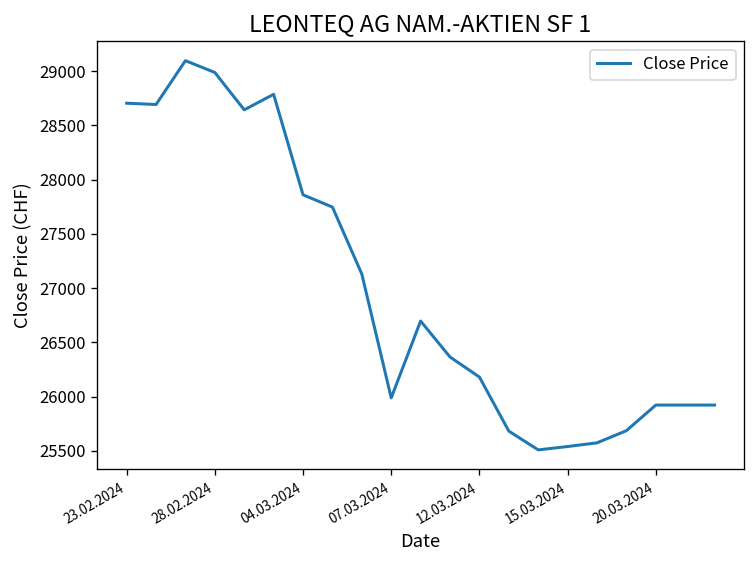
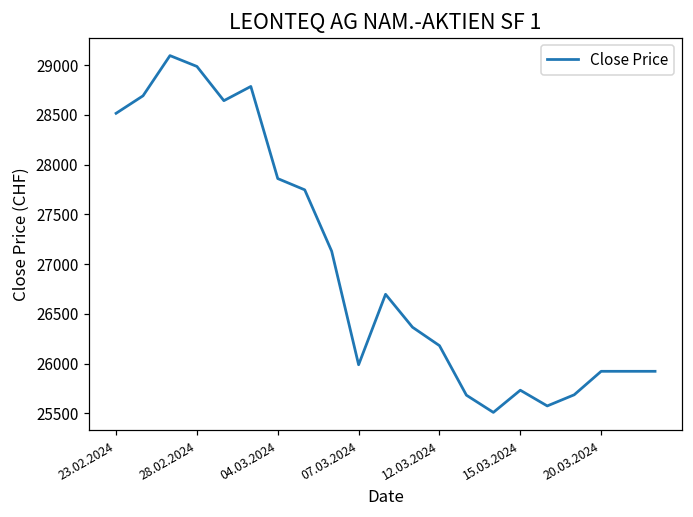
23.02.2024: 28700 -> 28500
15.03.2024: 25500 -> 25700
